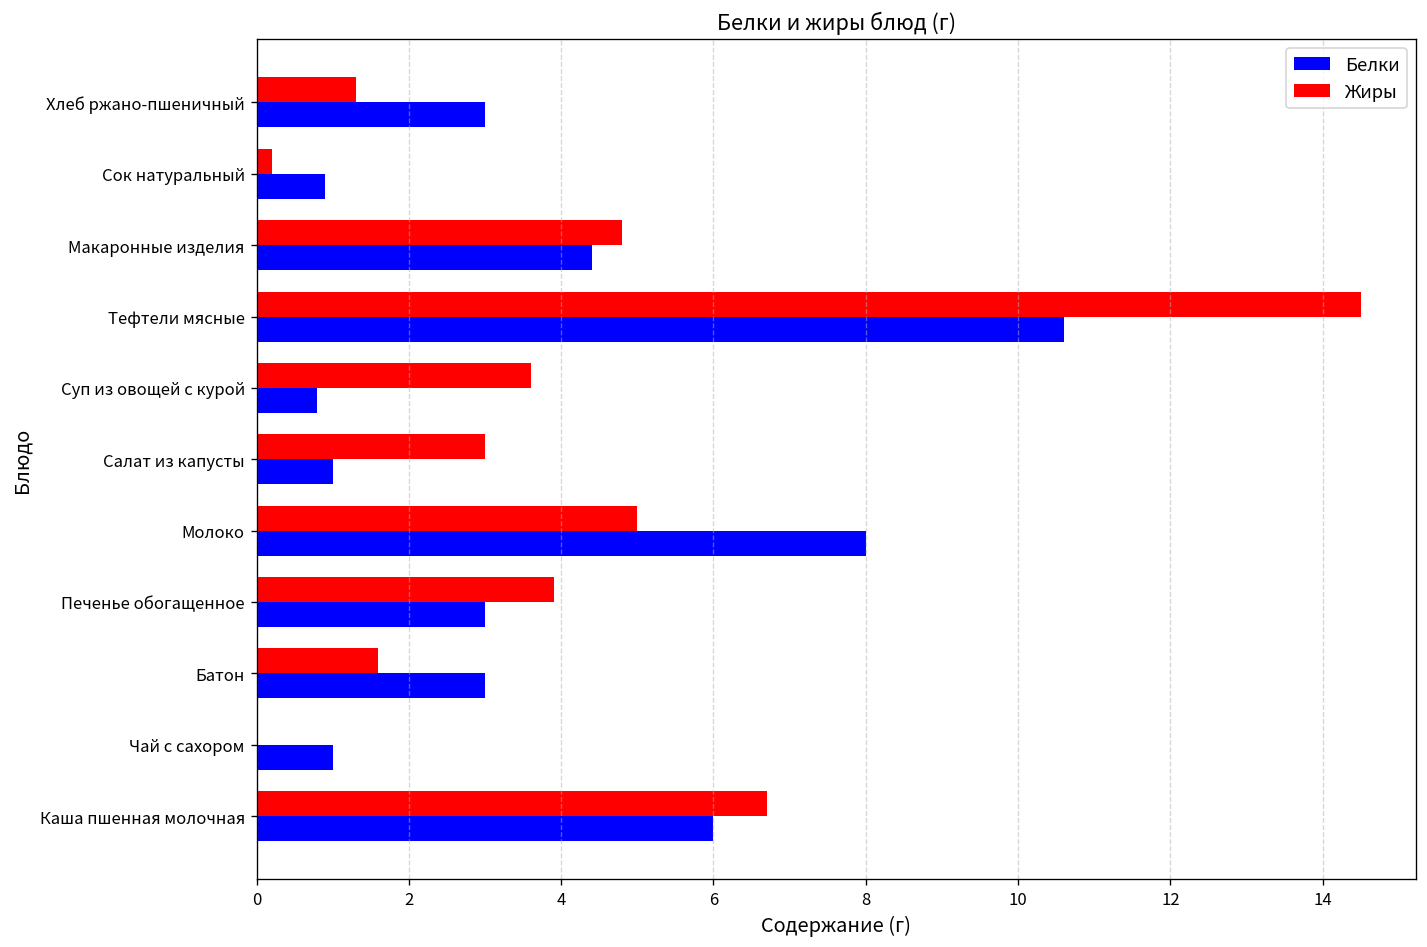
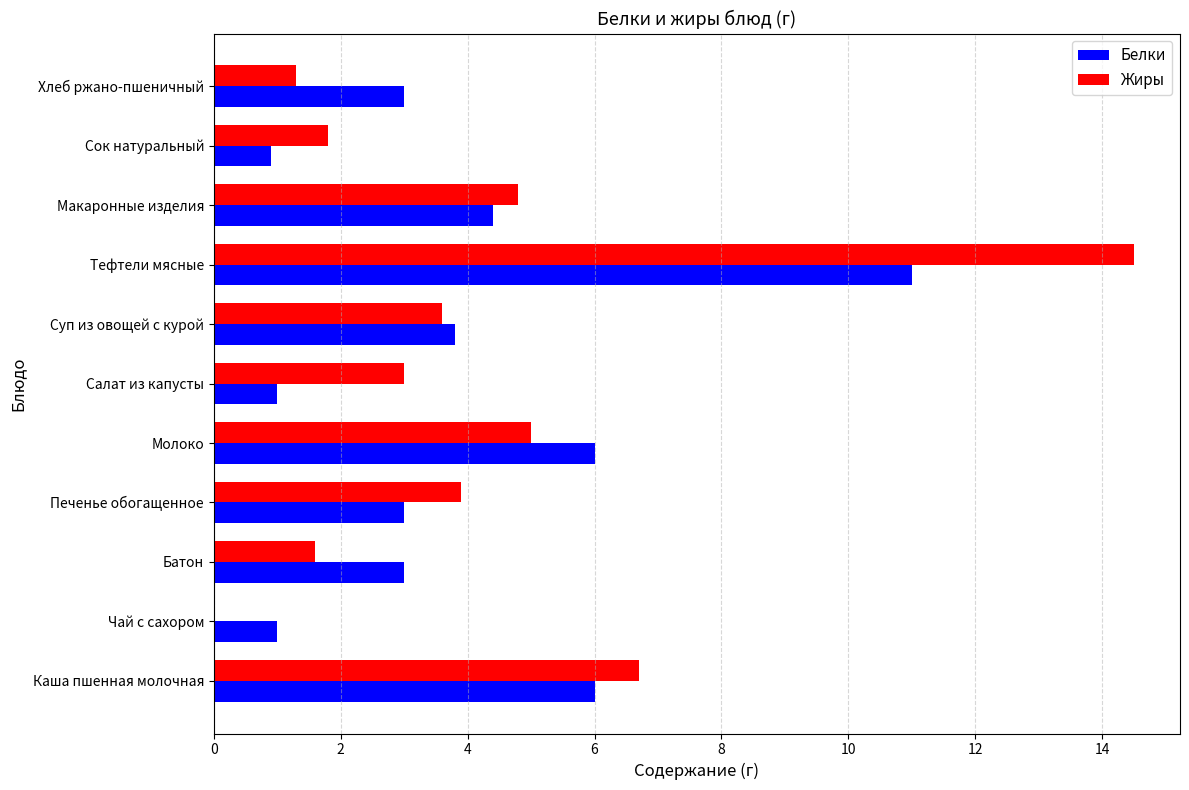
Жиры, Сок натуральный: 0.2 -> 1.8
Белки, Тефтели мясные: 10.6 -> 11.0
Белки, Суп из овощей с курой: 0.8 -> 3.8
Белки, Молоко: 8 -> 6
